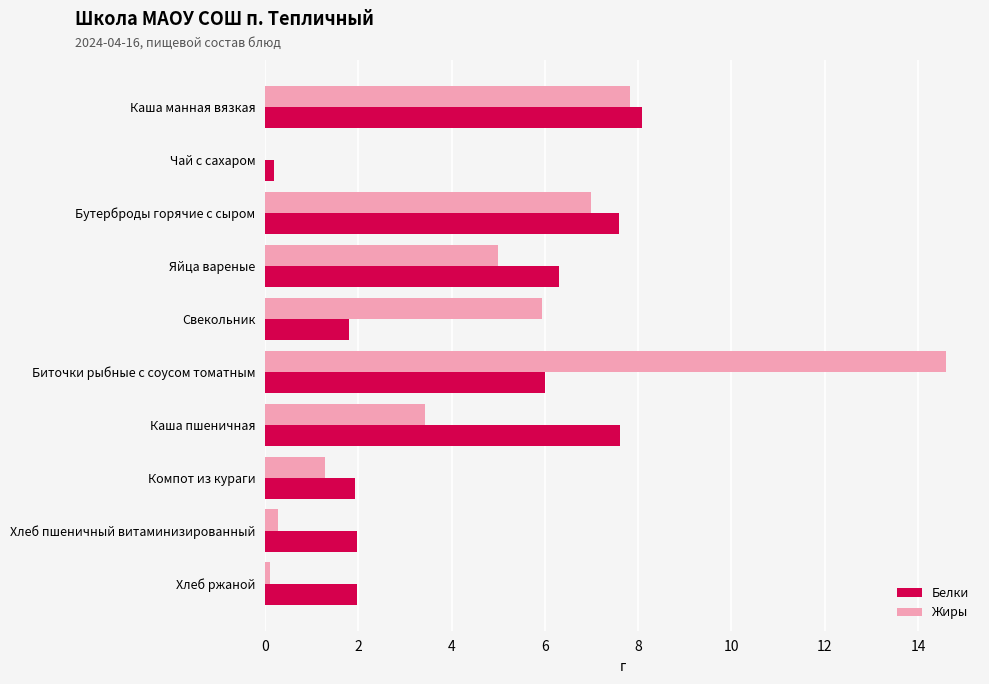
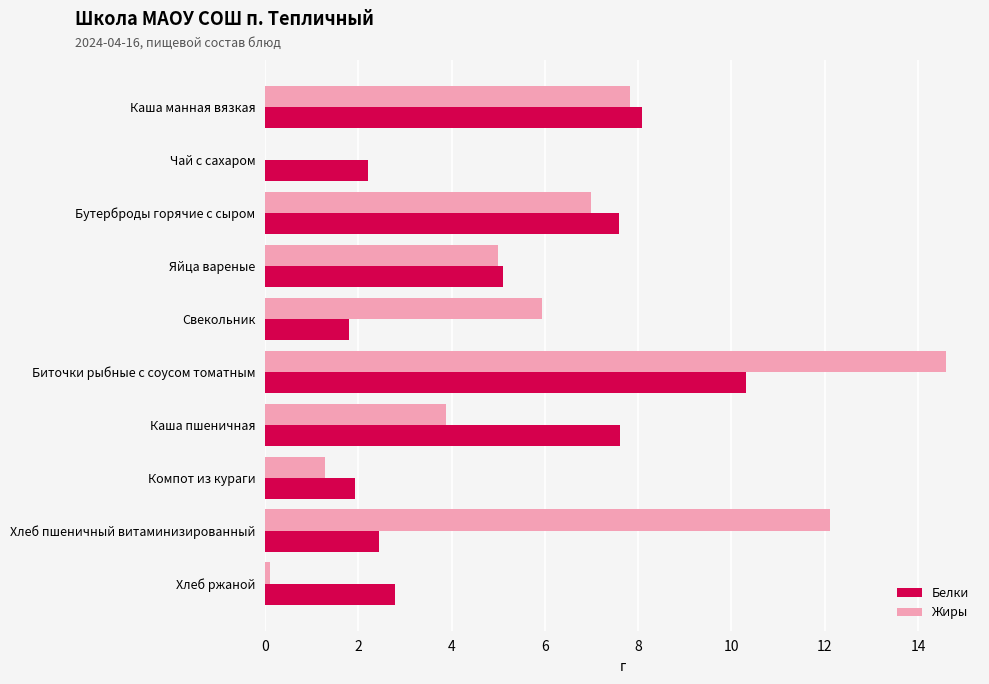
Белки, Чай с сахаром: 0.2 -> 2.2
Белки, Яйца вареные: 6.3 -> 5.1
Белки, Биточки рыбные с соусом томатным: 6.0 -> 10.3
Жиры, Каша пшеничная: 3.4 -> 3.9
Жиры, Хлеб пшеничный витаминизированный: 0.3 -> 12.1
Белки, Хлеб пшеничный витаминизированный: 2.0 -> 2.5
Белки, Хлеб ржаной: 2.0 -> 2.8
